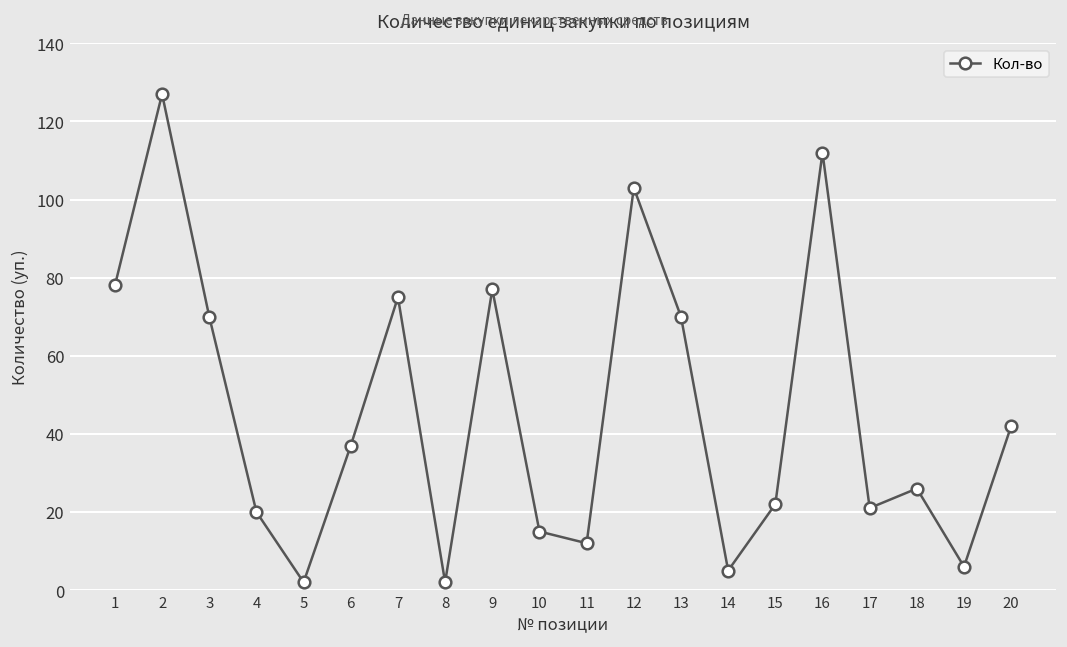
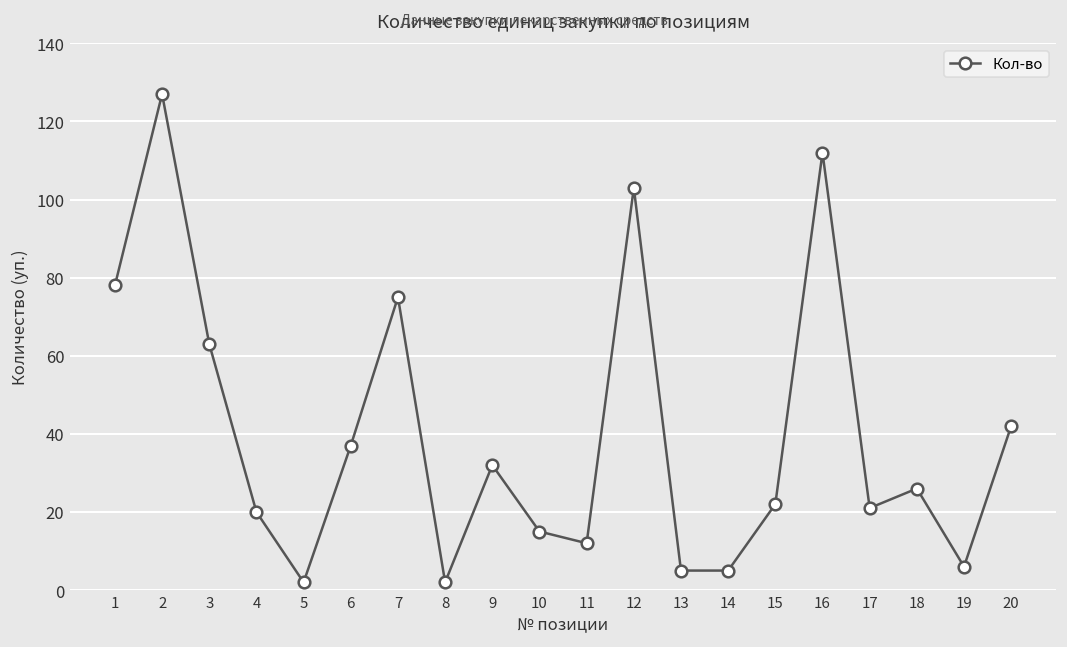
3: 70 -> 63
9: 77 -> 32
13: 70 -> 5
